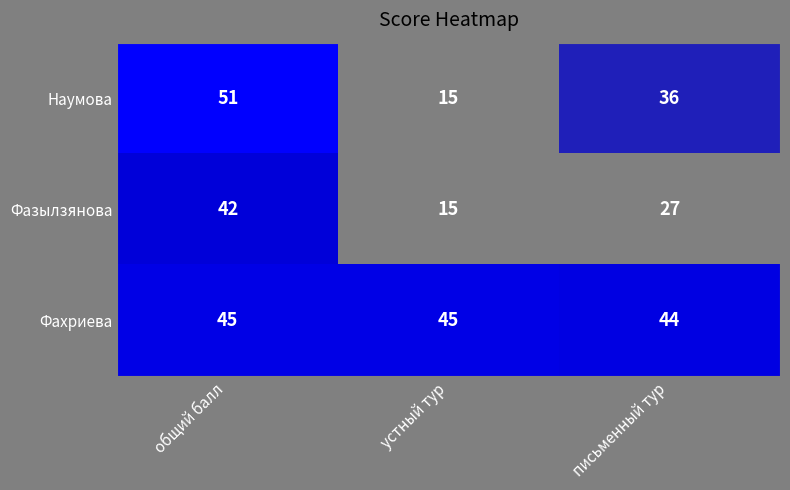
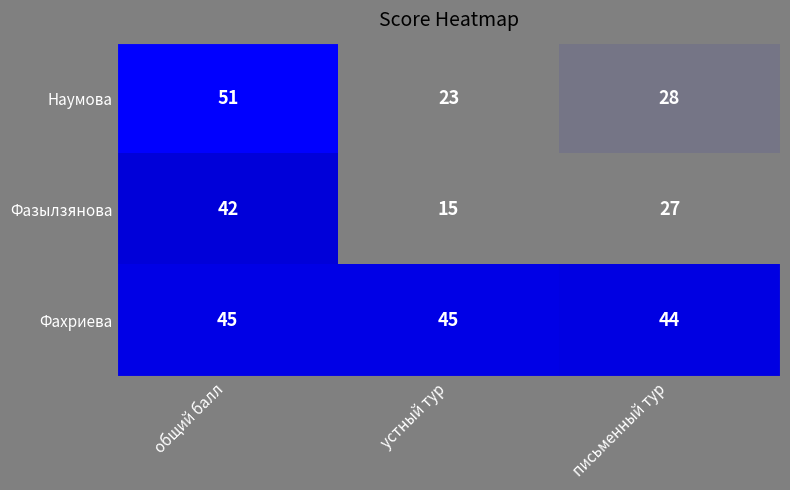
Наумова, устный тур: 15 -> 23
Наумова, письменный тур: 36 -> 28
